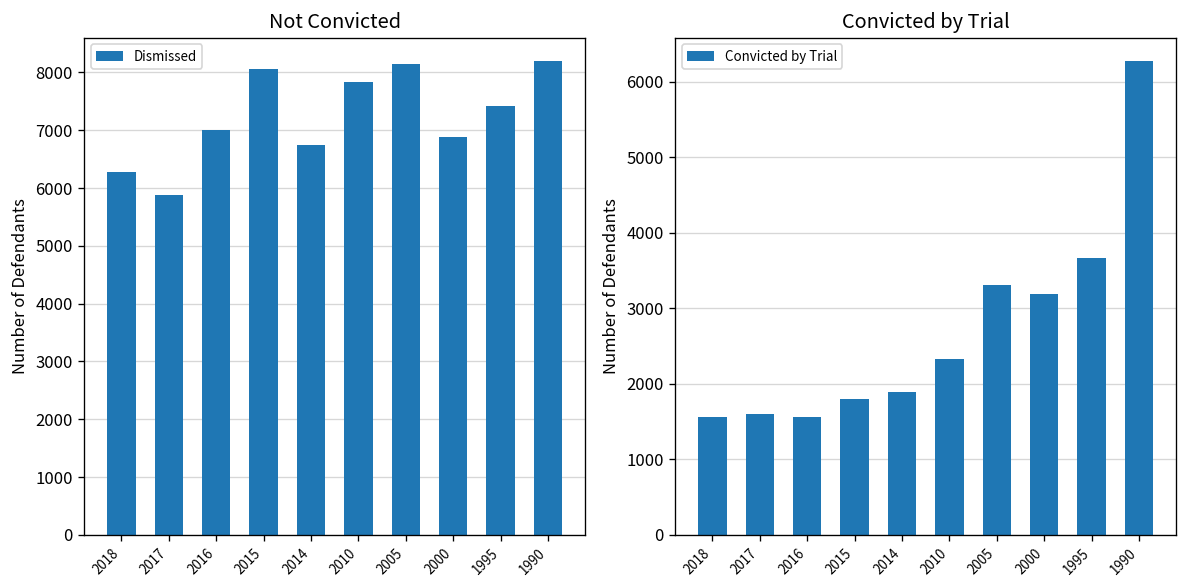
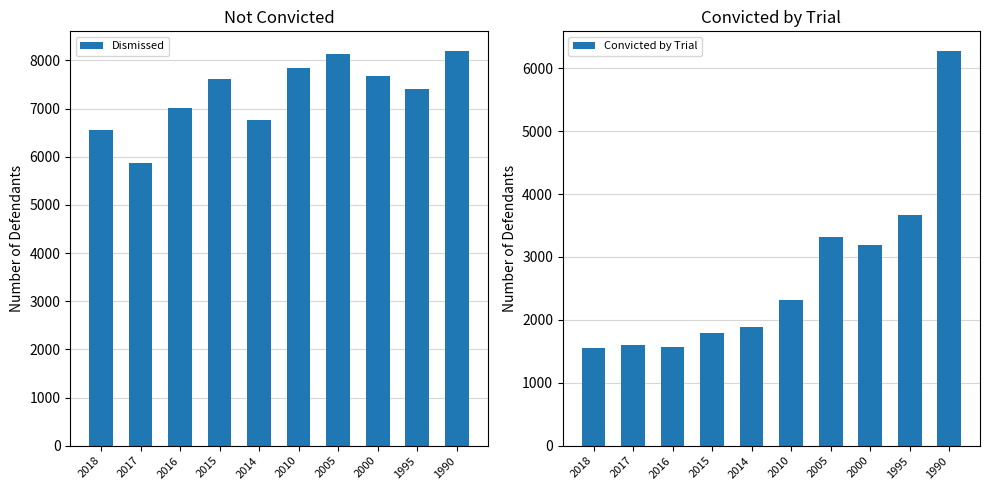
Not Convicted, 2018: 6300 -> 6500
Not Convicted, 2015: 8100 -> 7600
Not Convicted, 2000: 6900 -> 7700
